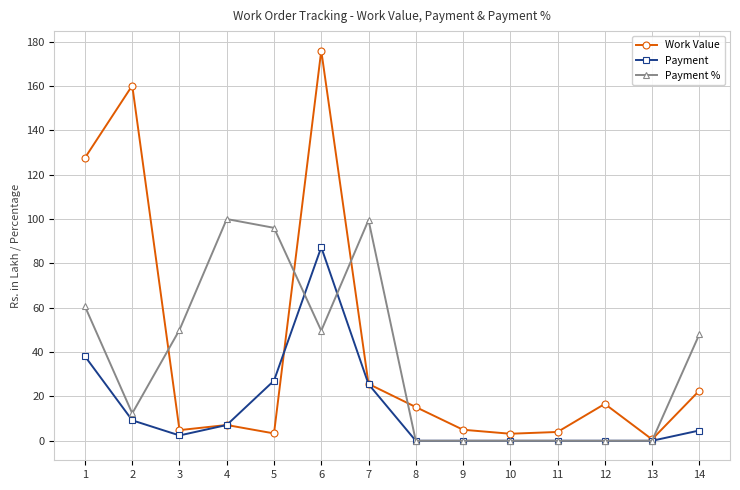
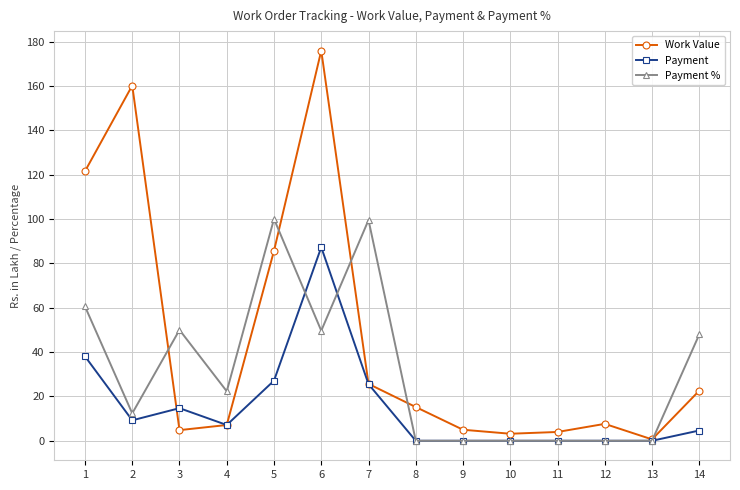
Work Value, 1: 128 -> 122
Payment, 3: 2 -> 15
Payment %, 4: 100 -> 22
Work Value, 5: 3 -> 86
Payment %, 5: 96 -> 100
Work Value, 12: 17 -> 8
